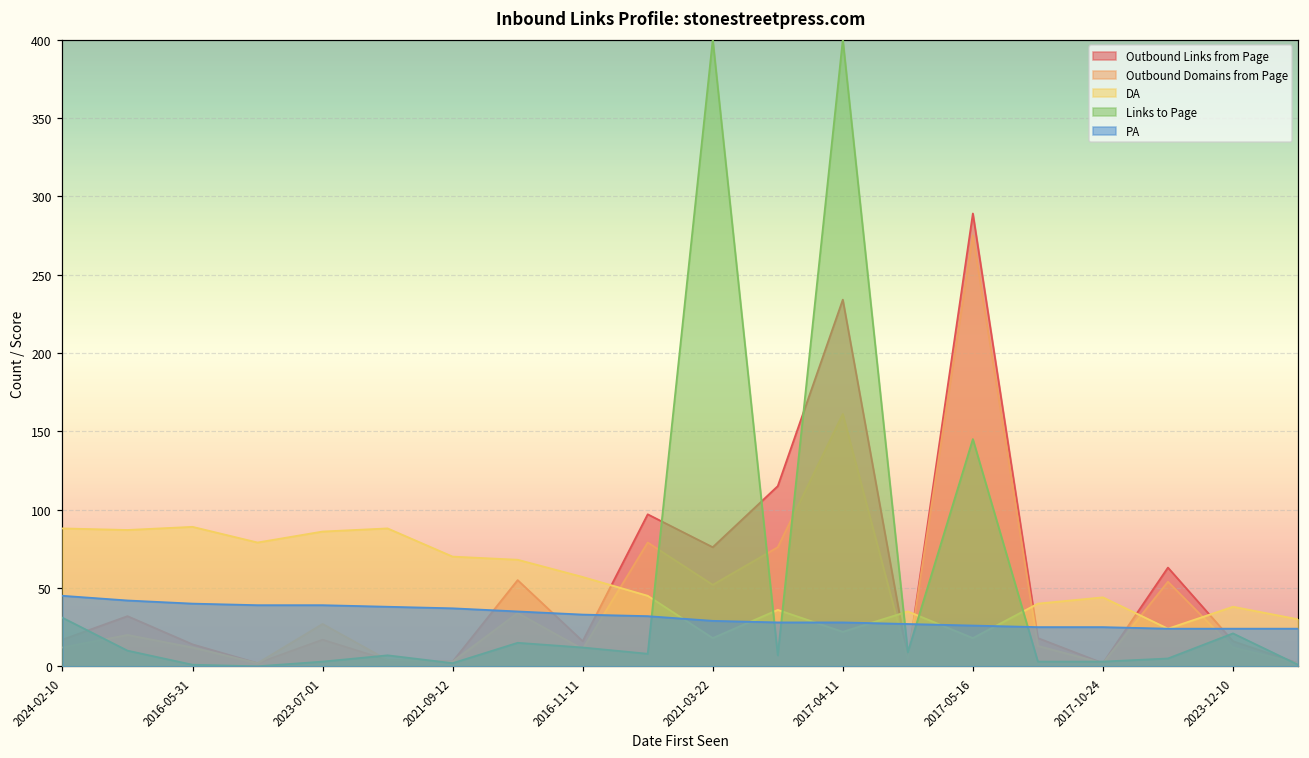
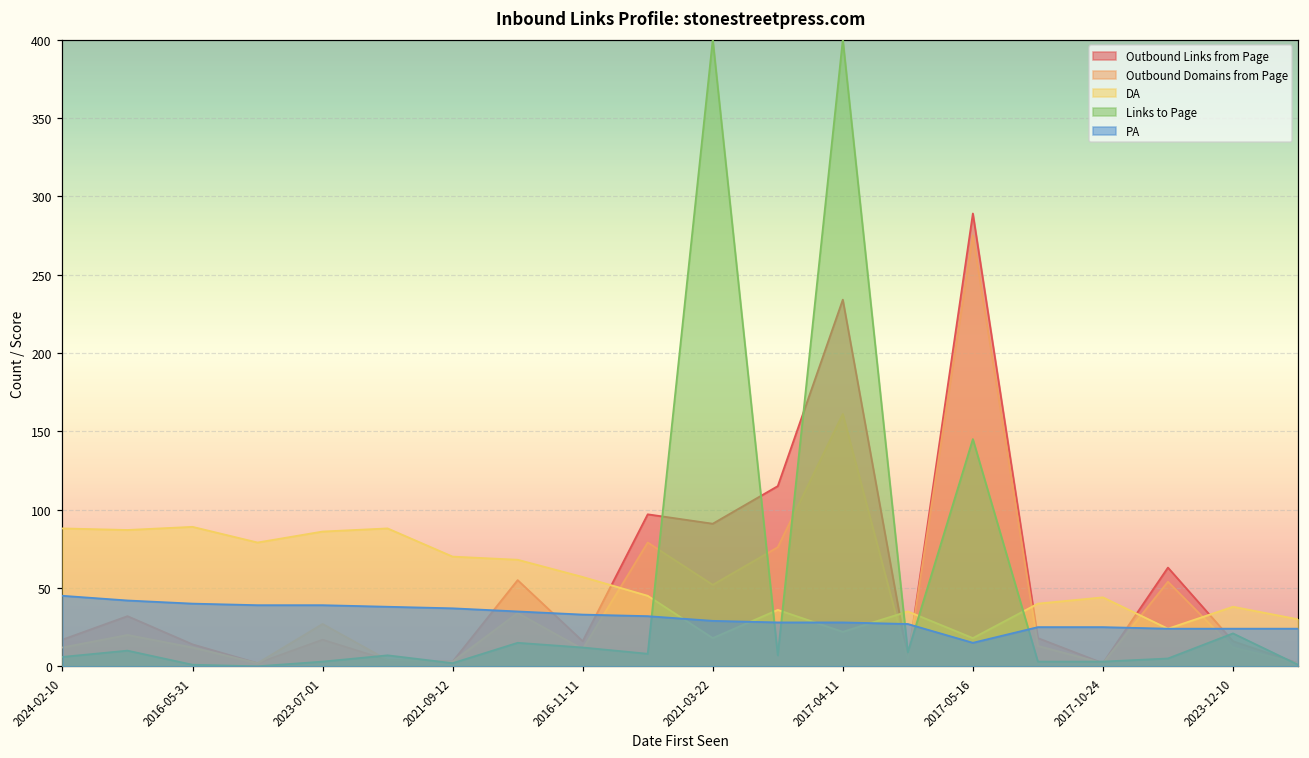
Links to Page, 2024-02-10: 31 -> 6
Outbound Links from Page, 2021-03-22: 76 -> 91
PA, 2017-05-16: 26 -> 15
